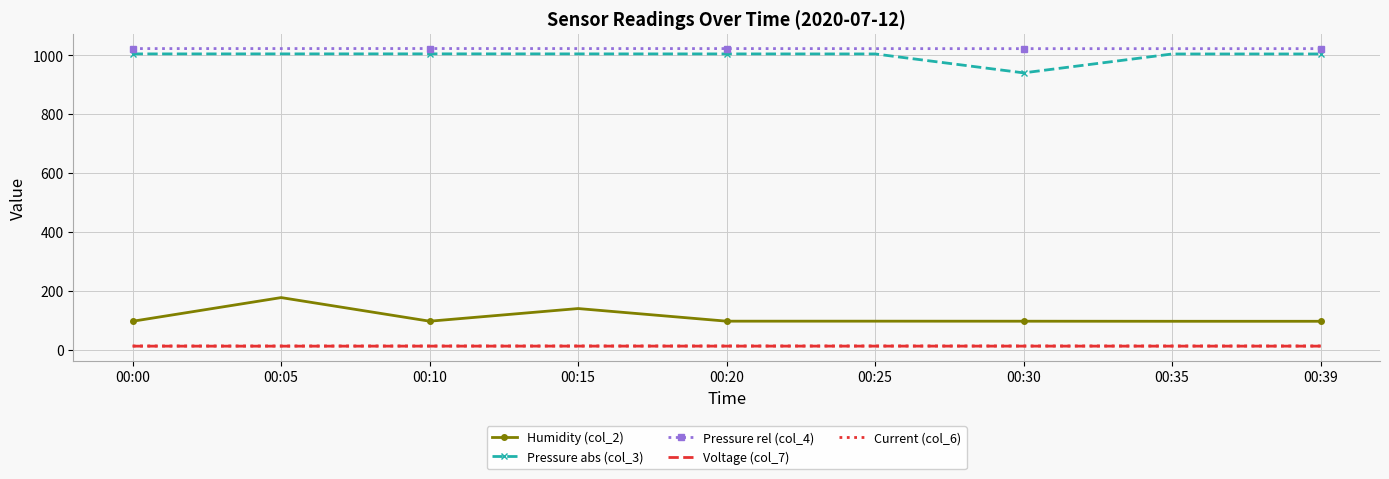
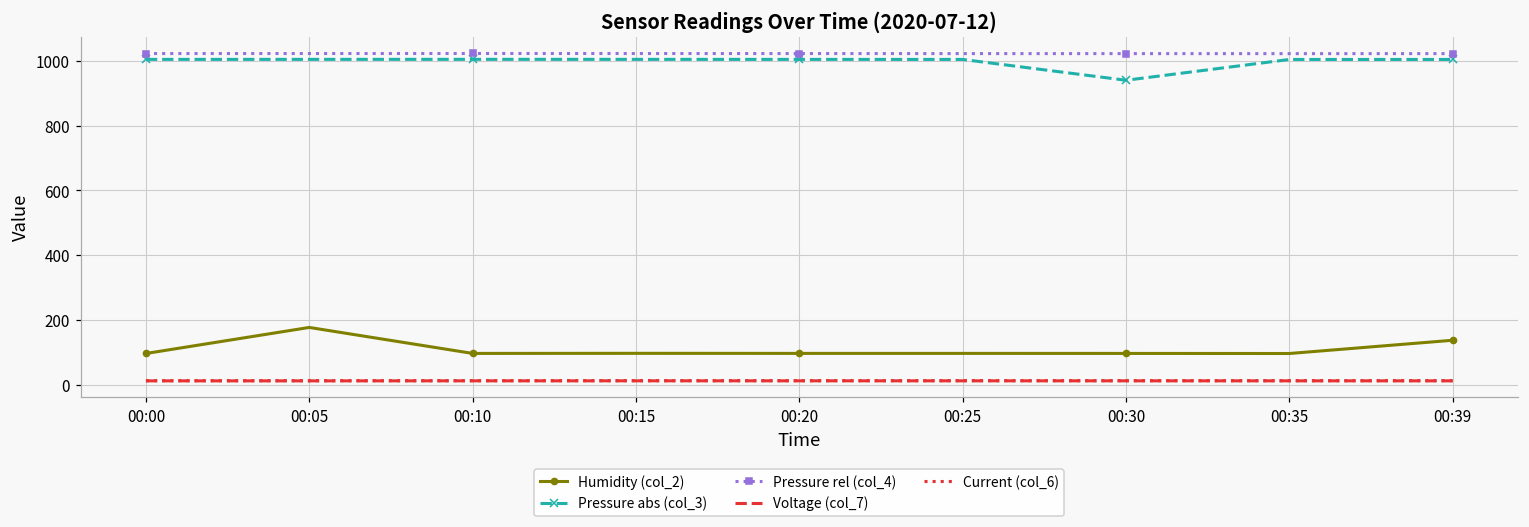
Humidity (col_2), 00:15: 140 -> 100
Humidity (col_2), 00:39: 100 -> 140
